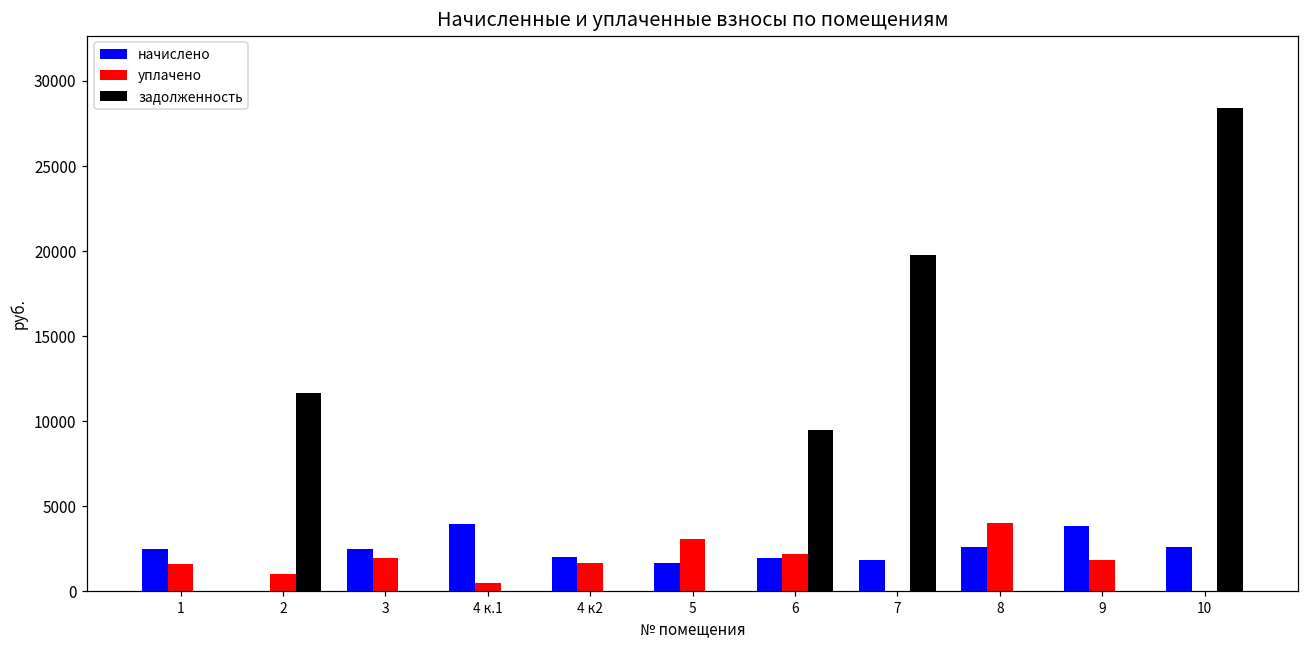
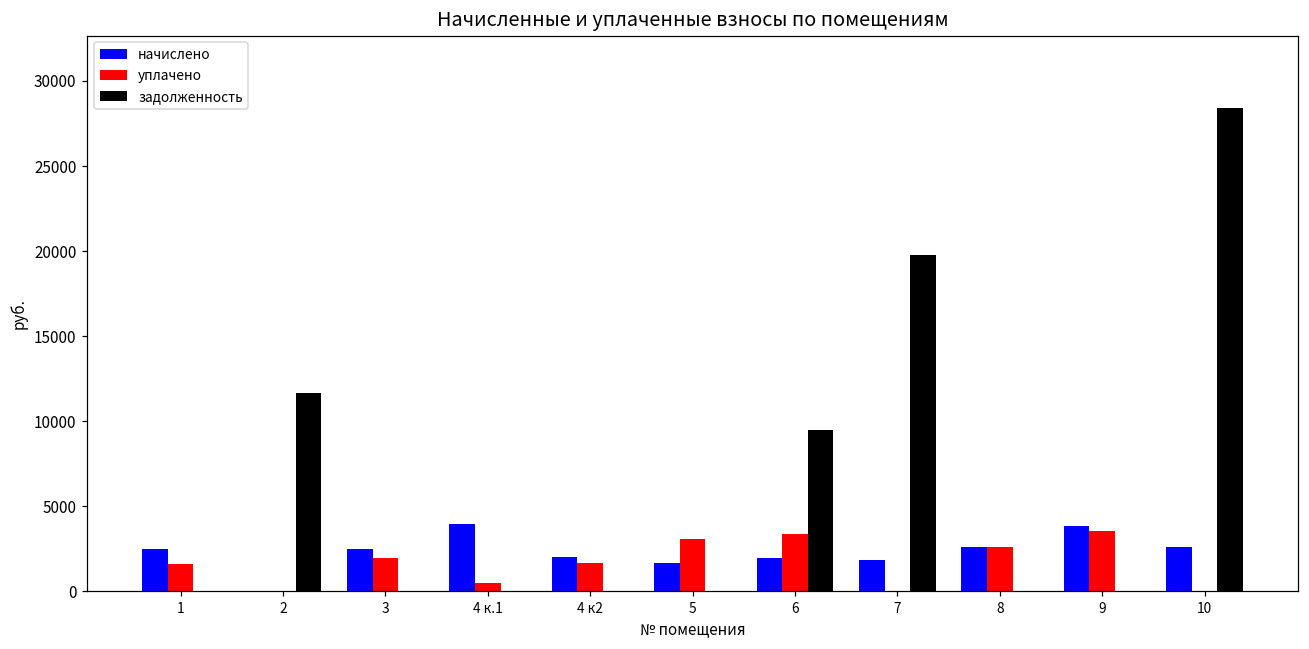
уплачено, 2: 1000 -> 0
уплачено, 6: 2200 -> 3400
уплачено, 8: 4100 -> 2600
уплачено, 9: 1800 -> 3600
